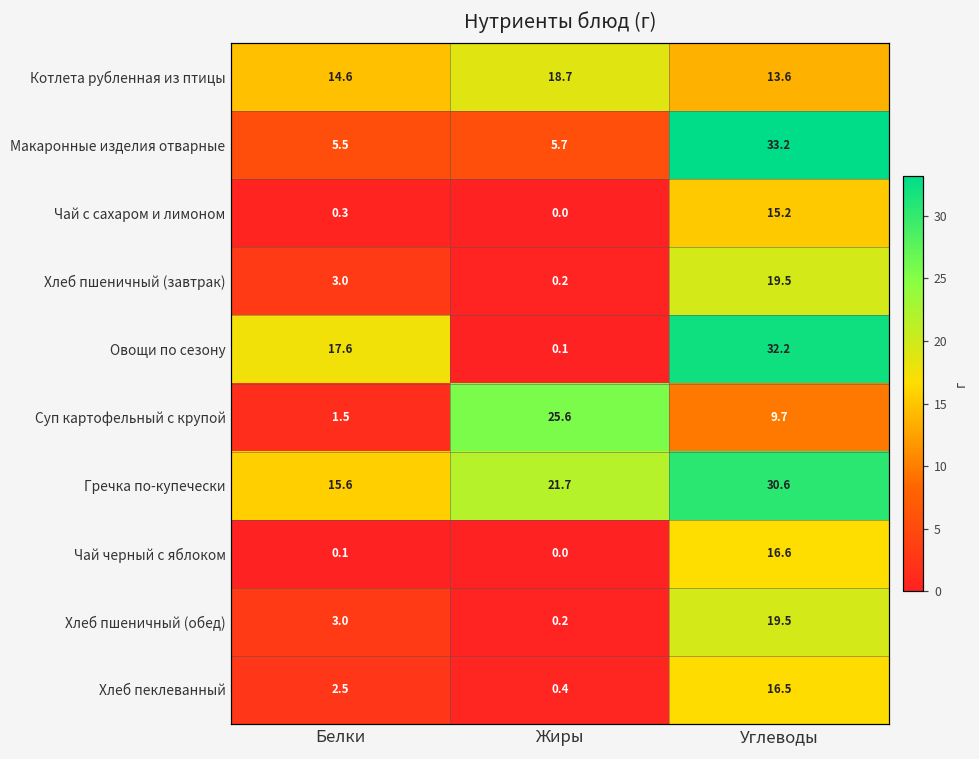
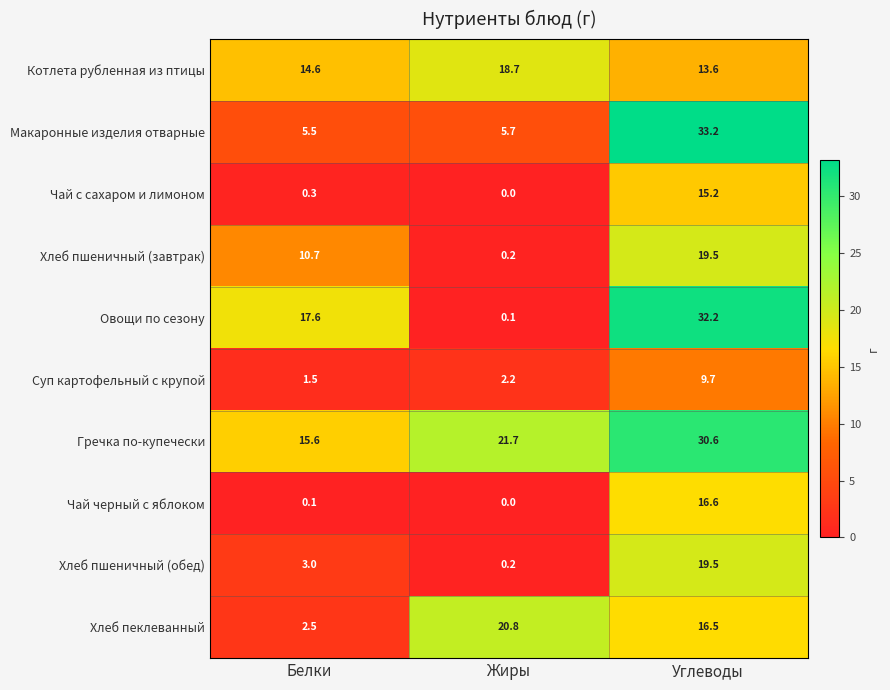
Хлеб пшеничный (завтрак), Белки: 3.0 -> 10.7
Суп картофельный с крупой, Жиры: 25.6 -> 2.2
Хлеб пеклеванный, Жиры: 0.4 -> 20.8
